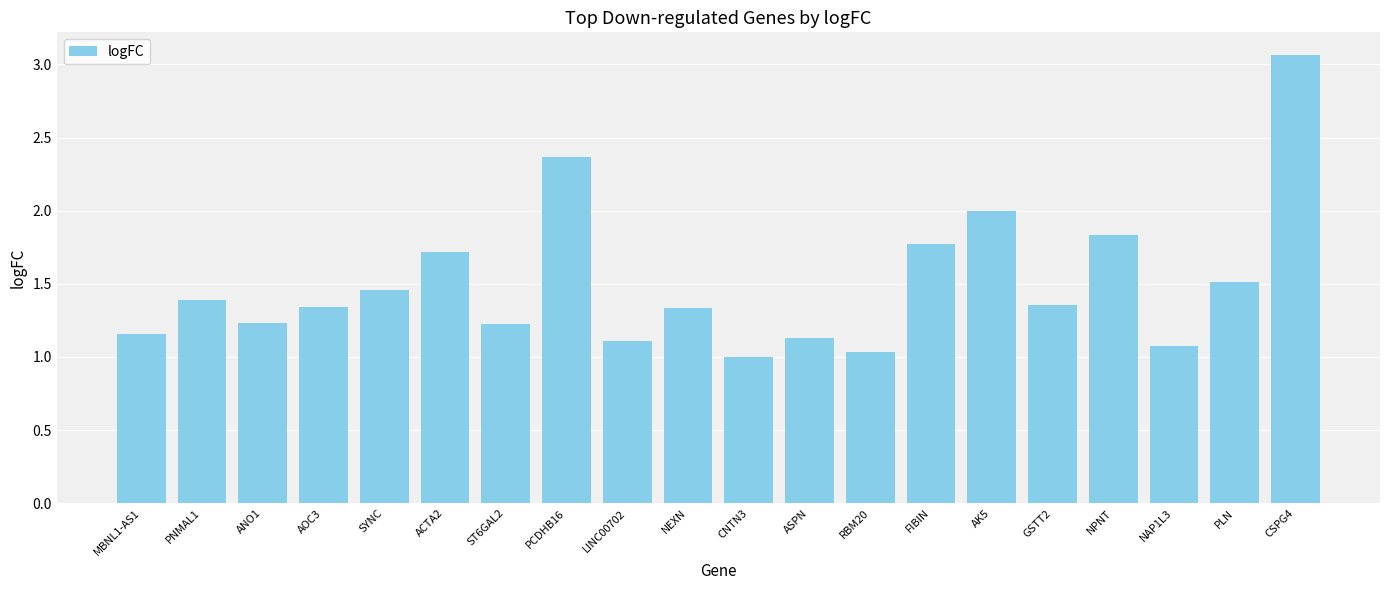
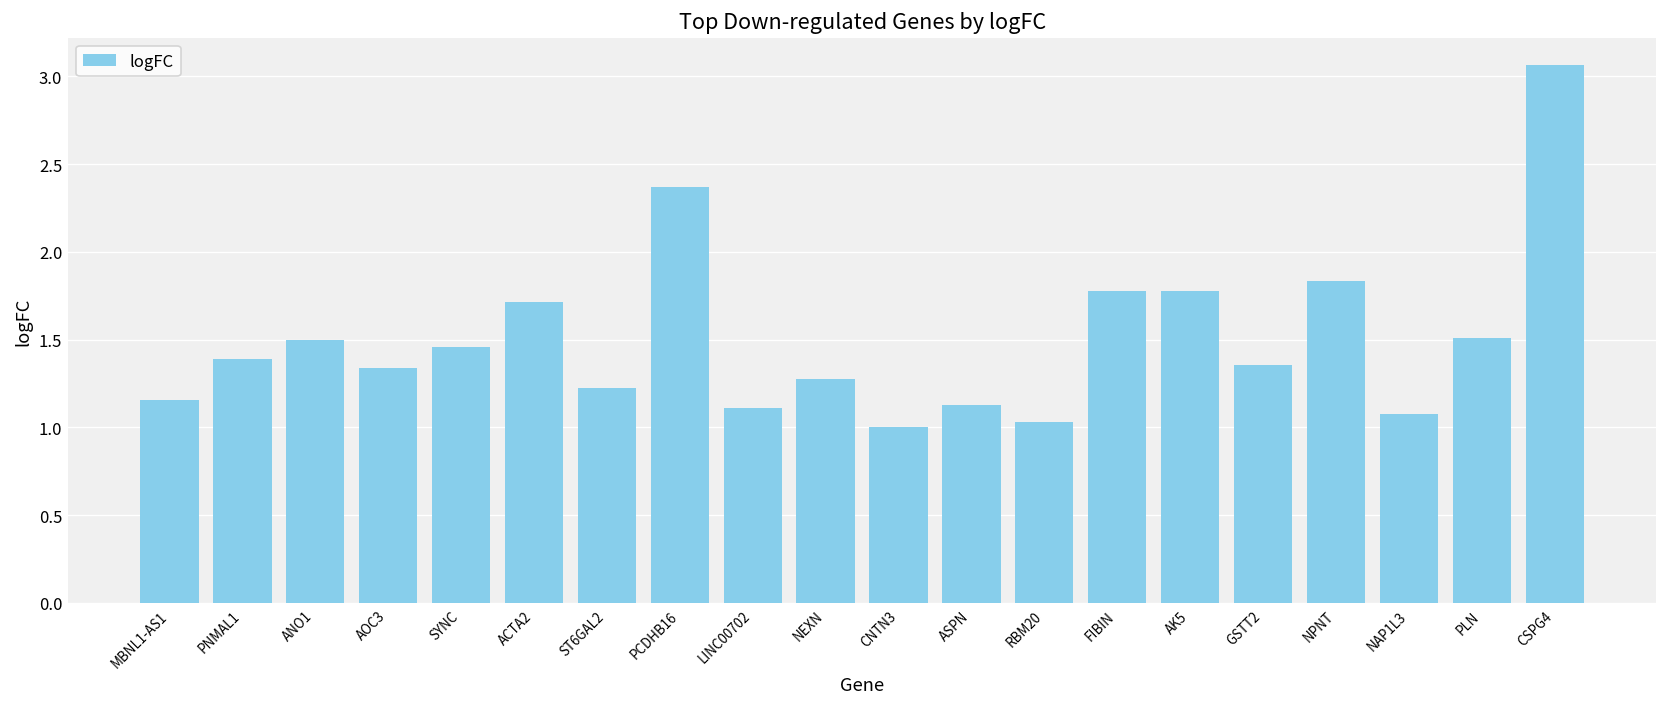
ANO1: 1.23 -> 1.50
NEXN: 1.34 -> 1.28
AK5: 2.00 -> 1.78
